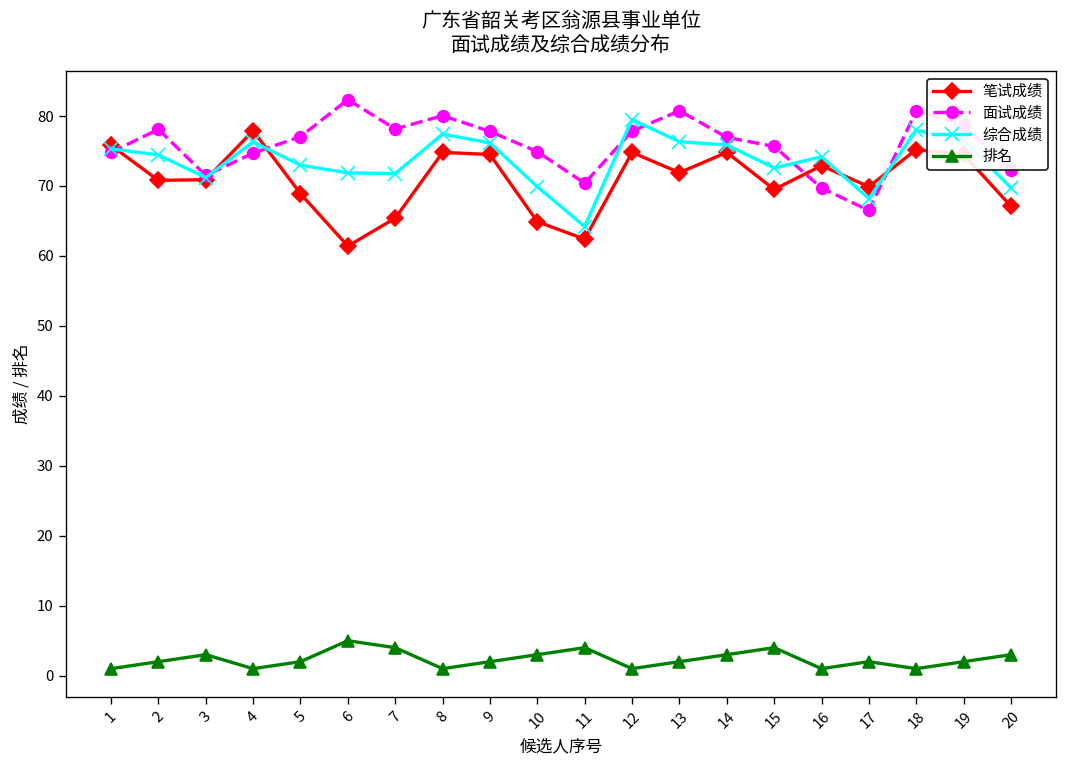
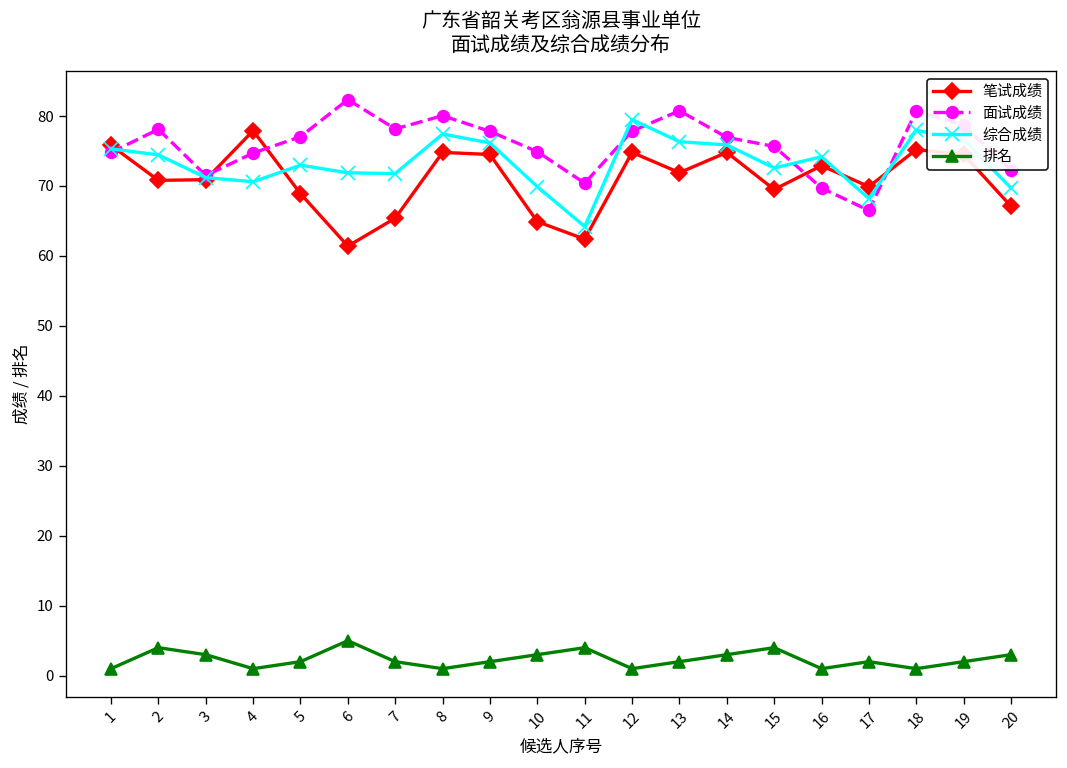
排名, 2: 2 -> 4
综合成绩, 4: 76 -> 71
排名, 7: 4 -> 2
